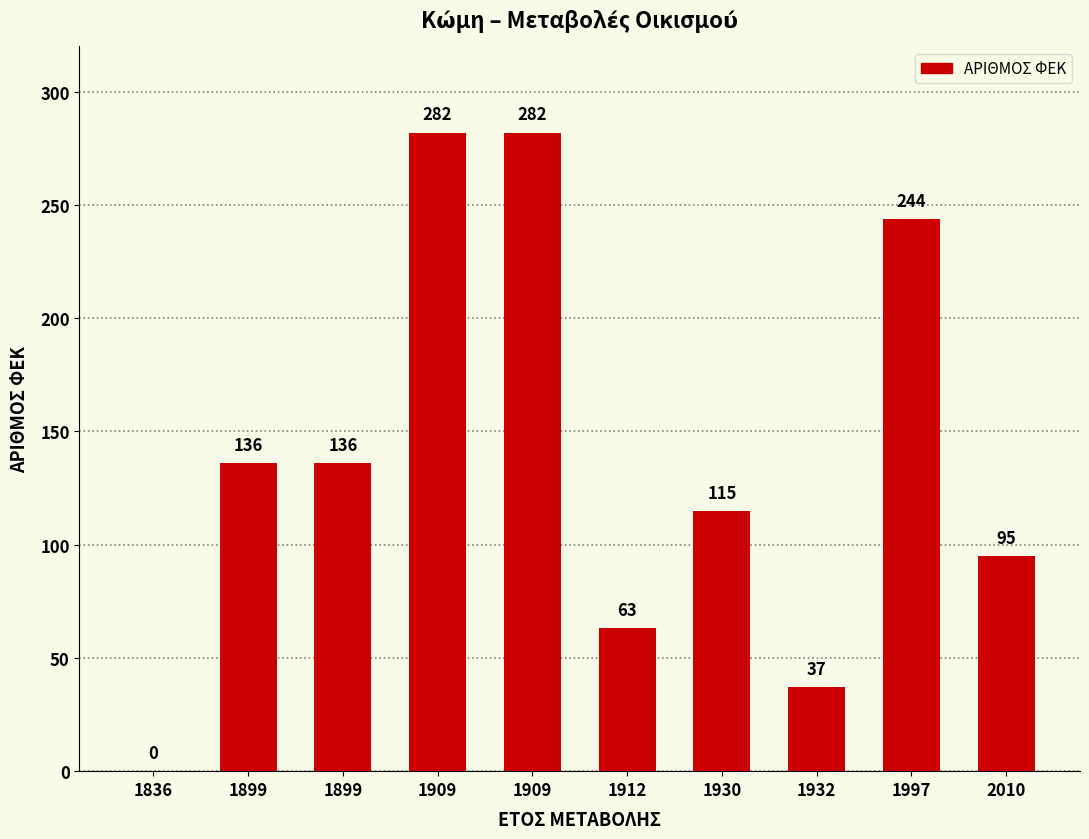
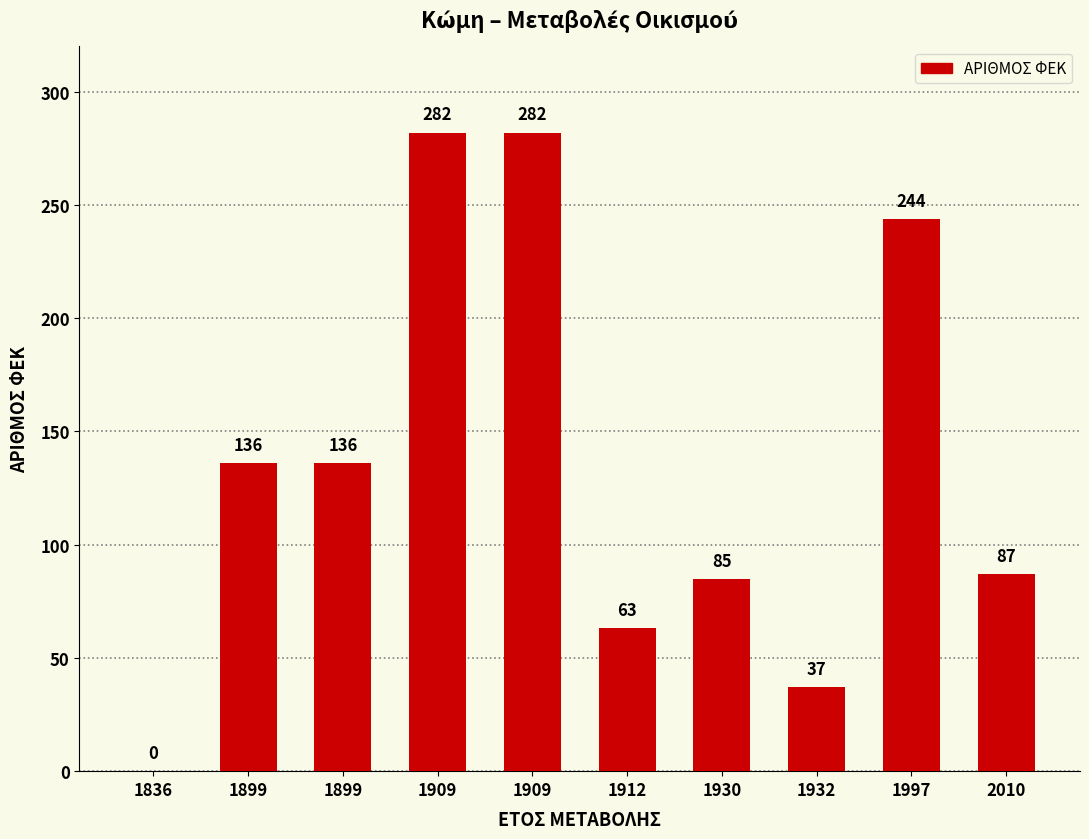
1930: 115 -> 85
2010: 95 -> 87
